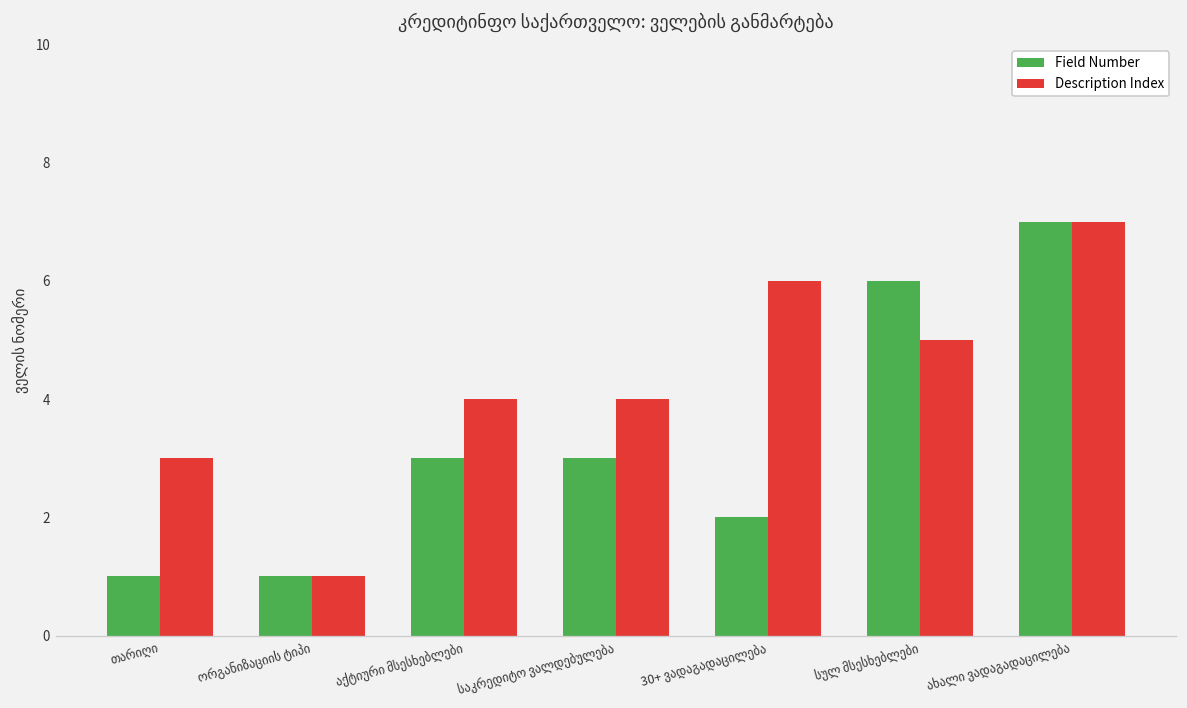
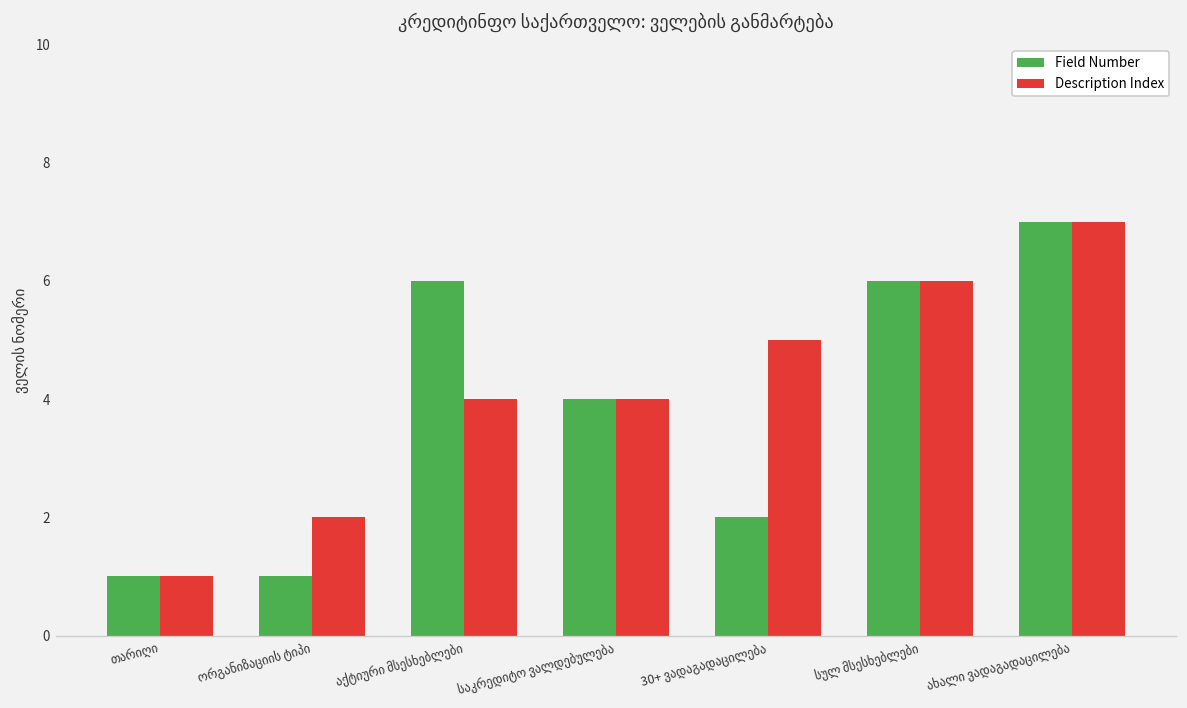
Description Index, თარიღი: 3 -> 1
Description Index, ორგანიზაციის ტიპი: 1 -> 2
Field Number, აქტიური მსესხებლები: 3 -> 6
Field Number, საკრედიტო ვალდებულება: 3 -> 4
Description Index, 30+ ვადაგადაცილება: 6 -> 5
Description Index, სულ მსესხებლები: 5 -> 6
